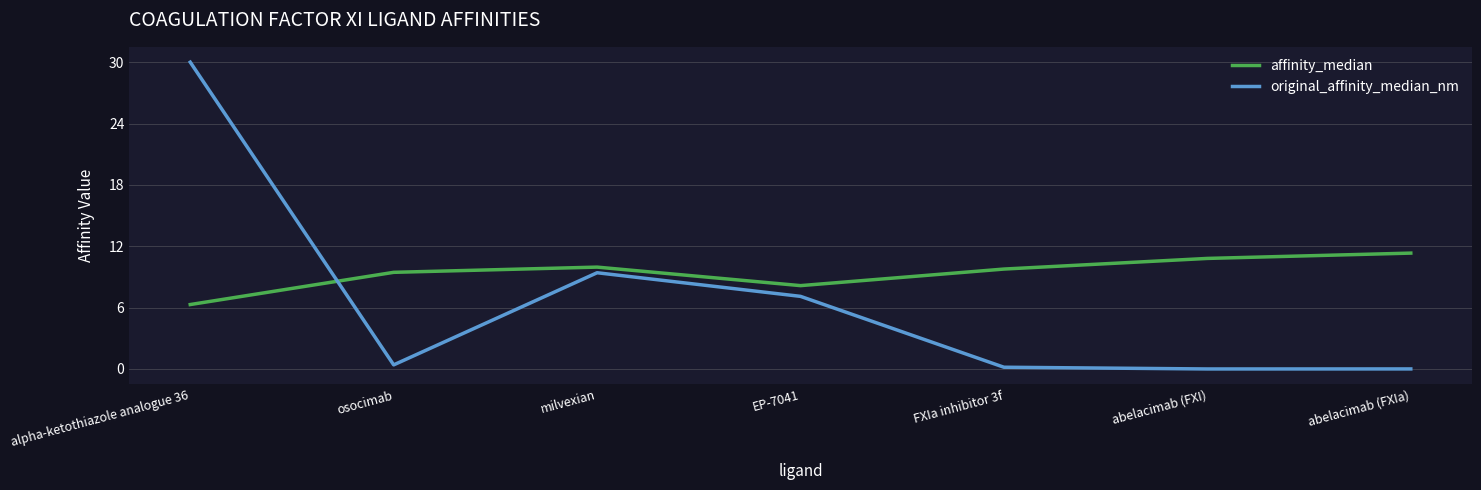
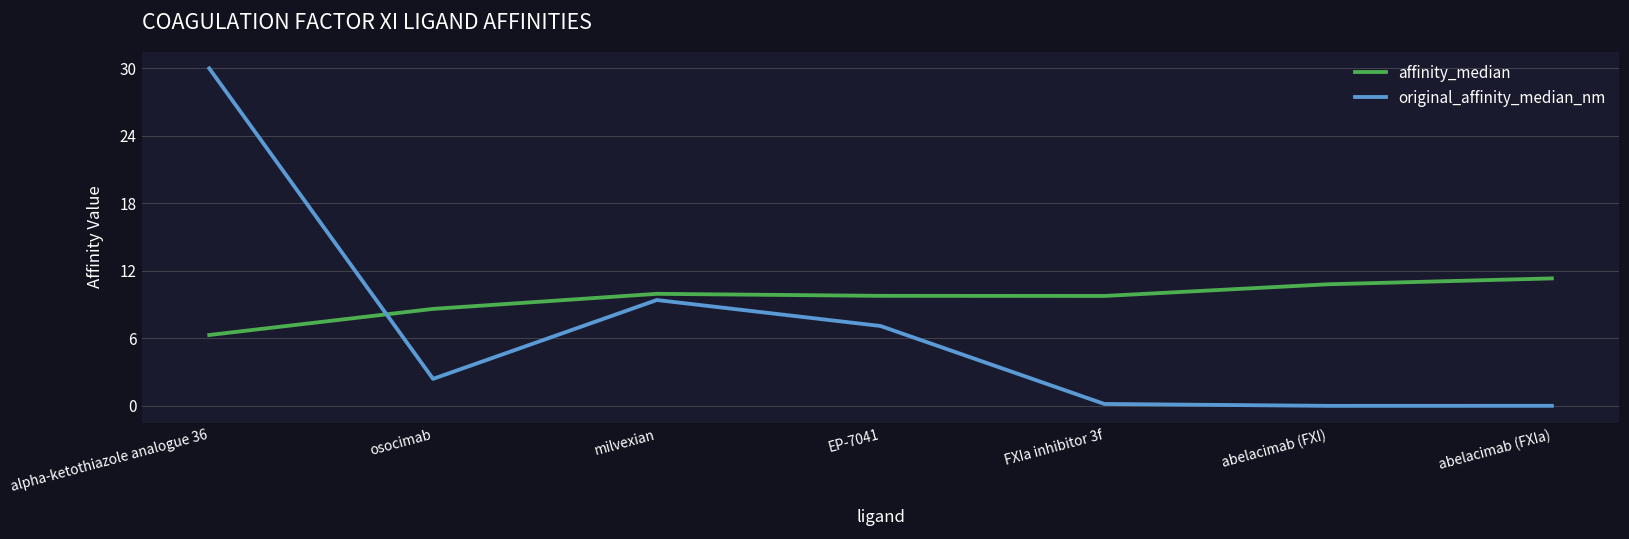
affinity_median, osocimab: 9.5 -> 8.6
original_affinity_median_nm, osocimab: 0.4 -> 2.4
affinity_median, EP-7041: 8.2 -> 9.8
